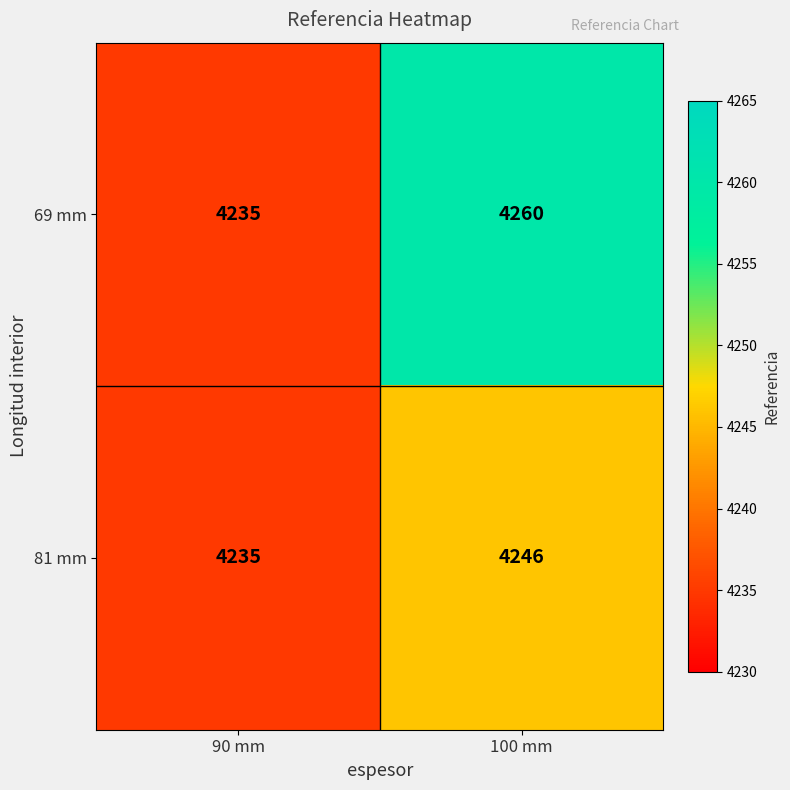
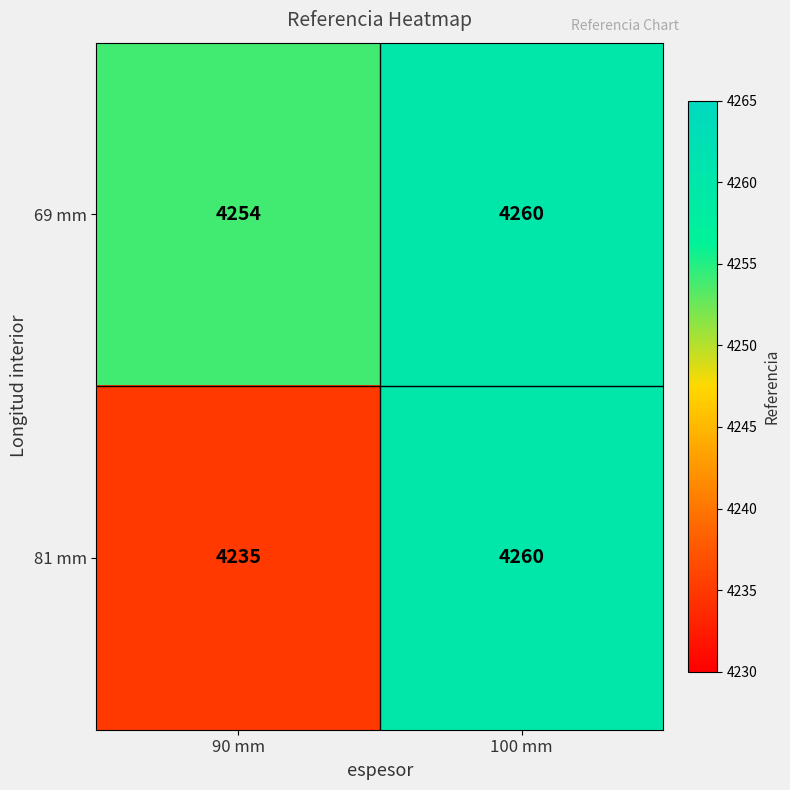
69 mm, 90 mm: 4235 -> 4254
81 mm, 100 mm: 4246 -> 4260
